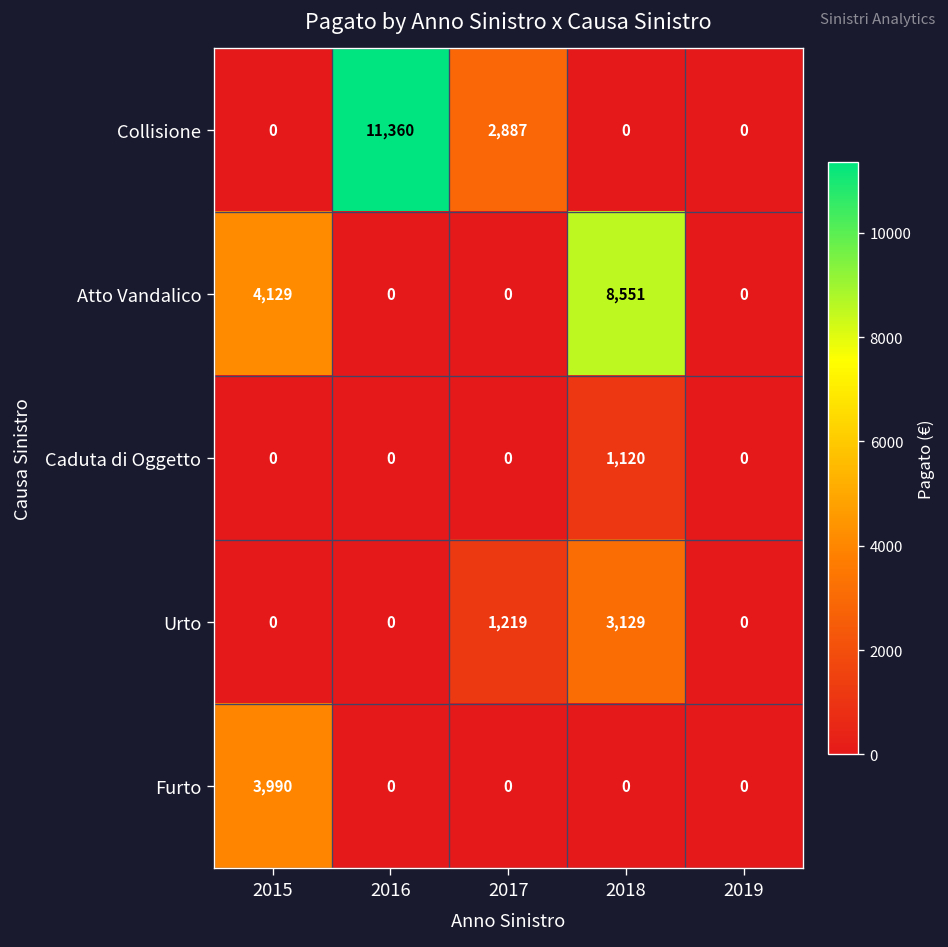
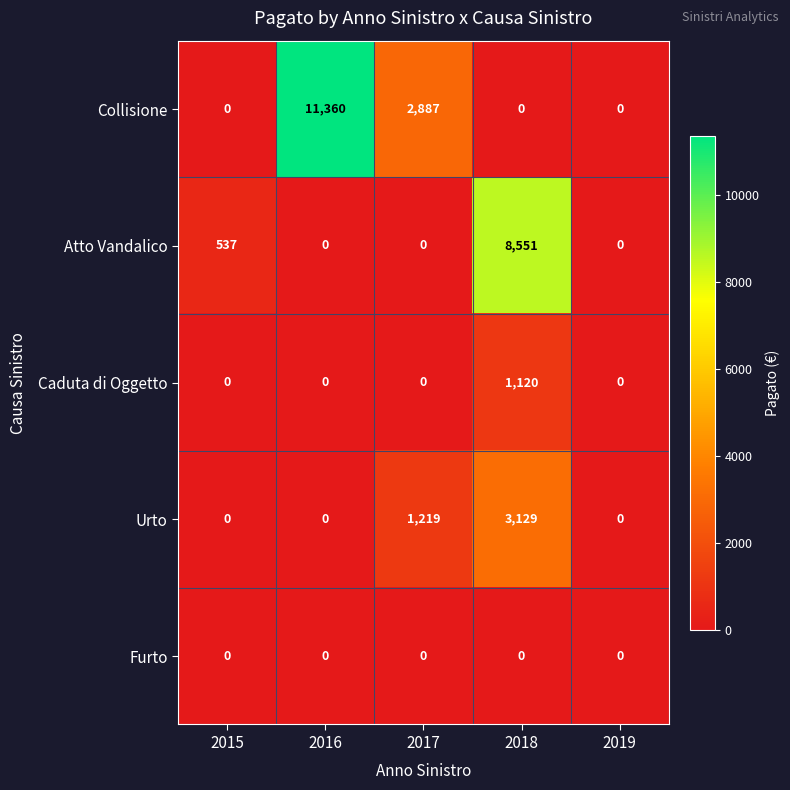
Atto Vandalico, 2015: 4,129 -> 537
Furto, 2015: 3,990 -> 0
